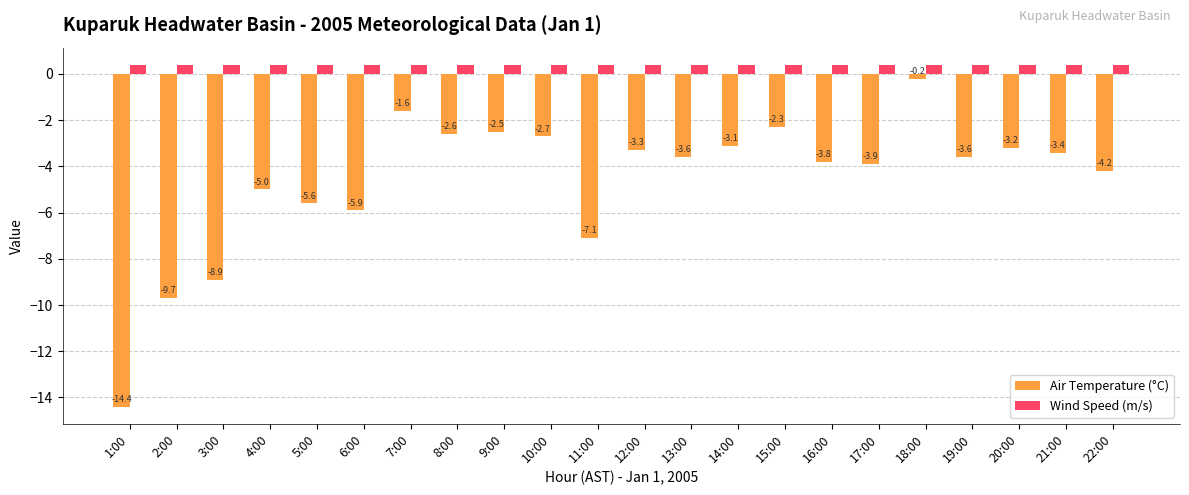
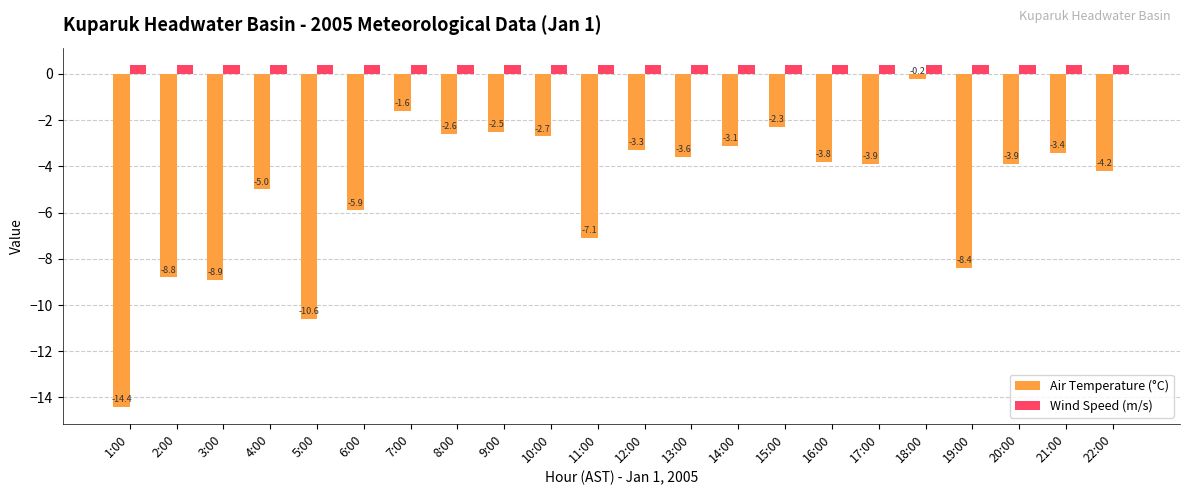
Air Temperature (°C), 2:00: -9.7 -> -8.8
Air Temperature (°C), 5:00: -5.6 -> -10.6
Air Temperature (°C), 19:00: -3.6 -> -8.4
Air Temperature (°C), 20:00: -3.2 -> -3.9
